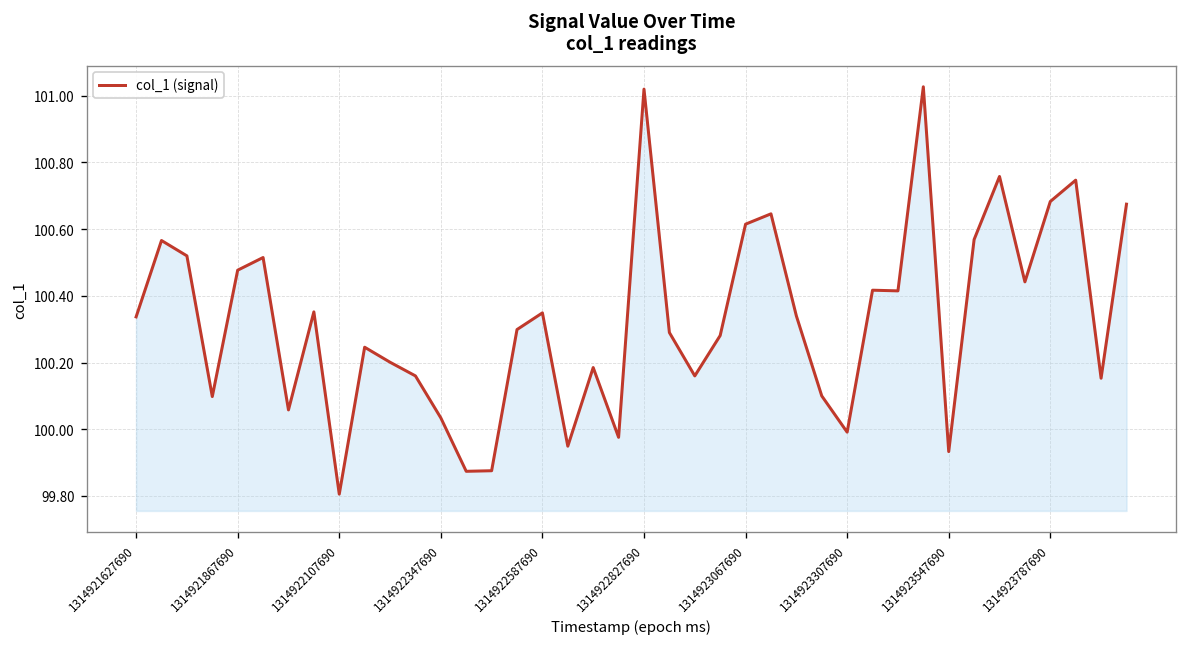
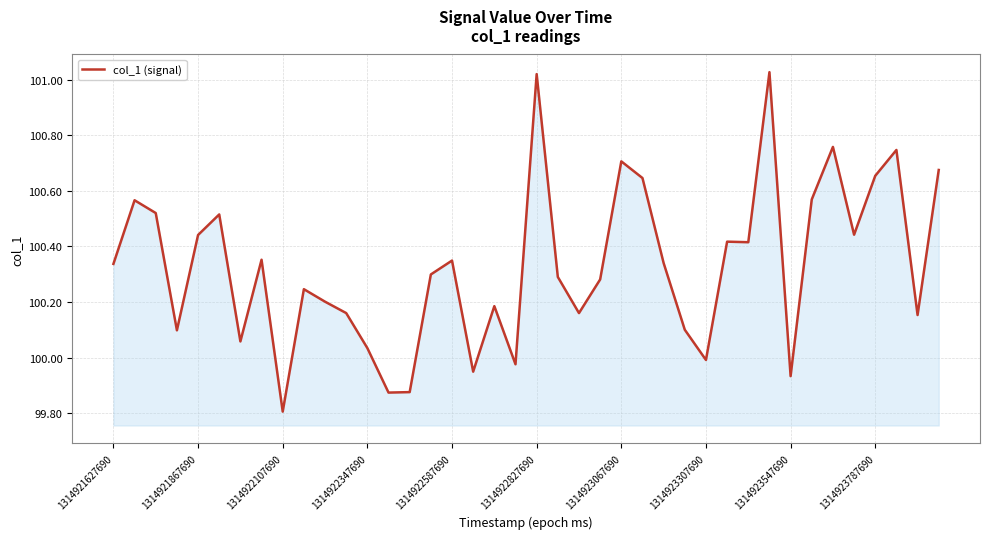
1314921867690: 100.48 -> 100.44
1314923067690: 100.62 -> 100.71
1314923787690: 100.68 -> 100.65
